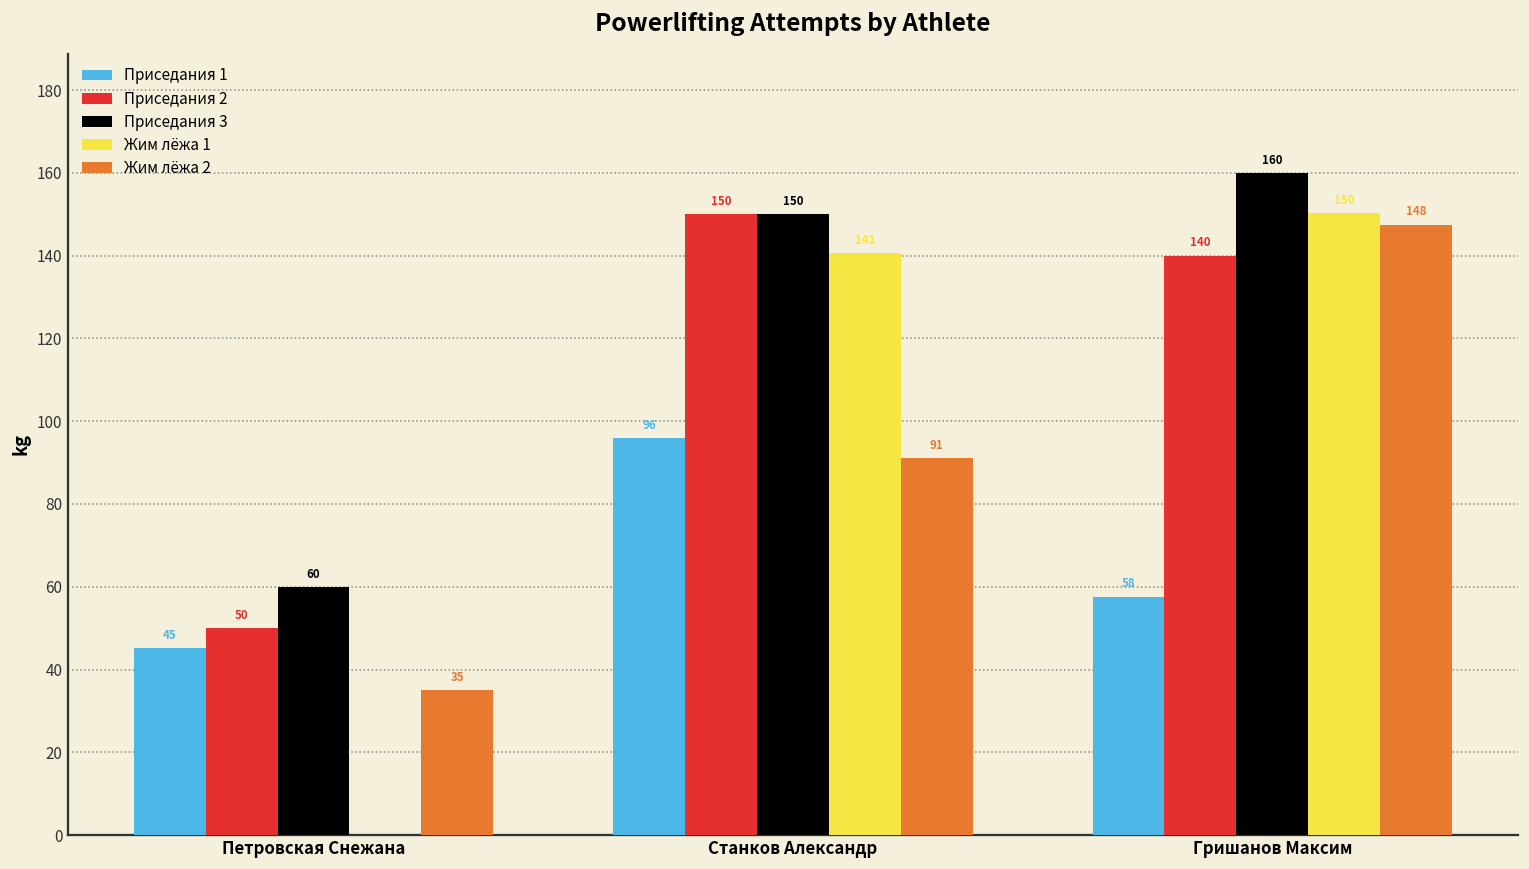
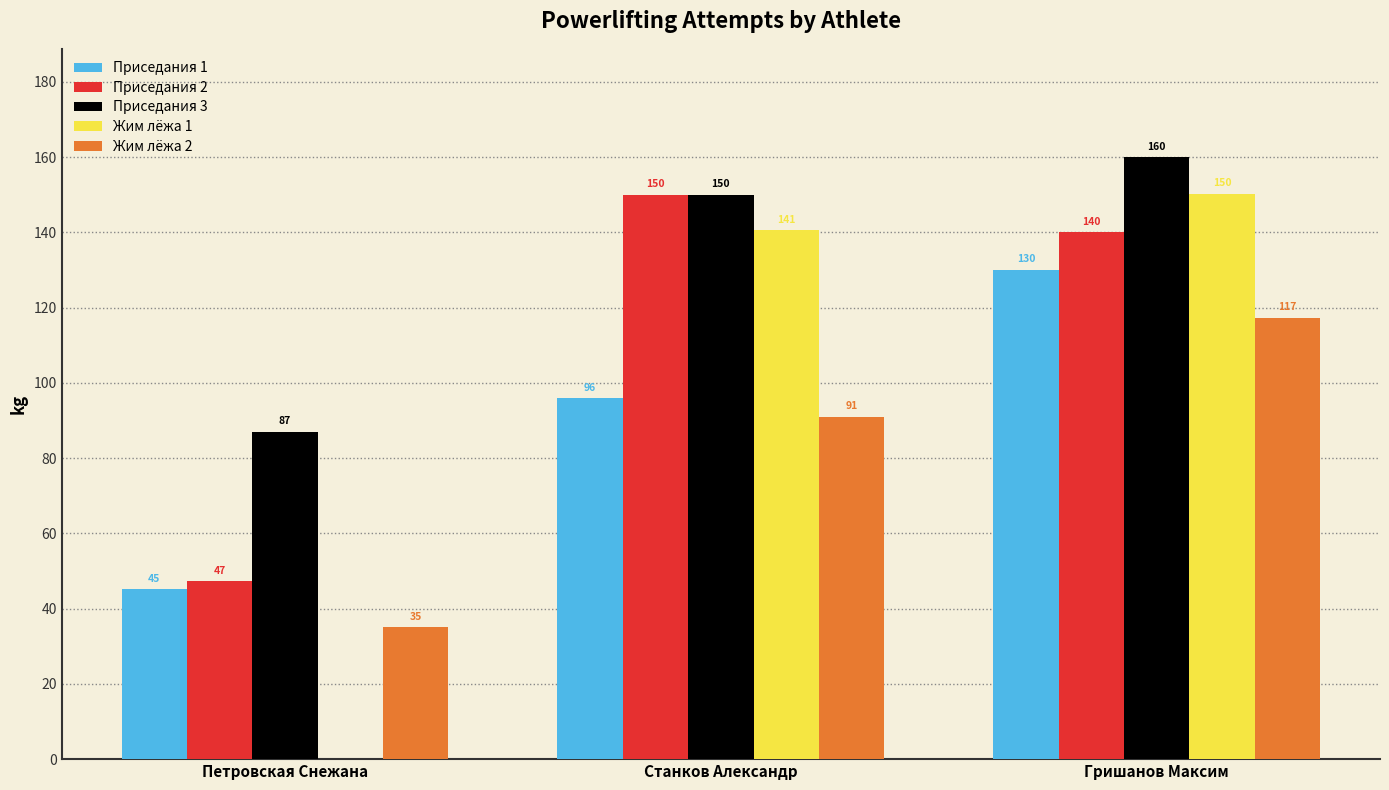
Приседания 2, Петровская Снежана: 50 -> 47
Приседания 3, Петровская Снежана: 60 -> 87
Приседания 1, Гришанов Максим: 58 -> 130
Жим лёжа 2, Гришанов Максим: 148 -> 117
